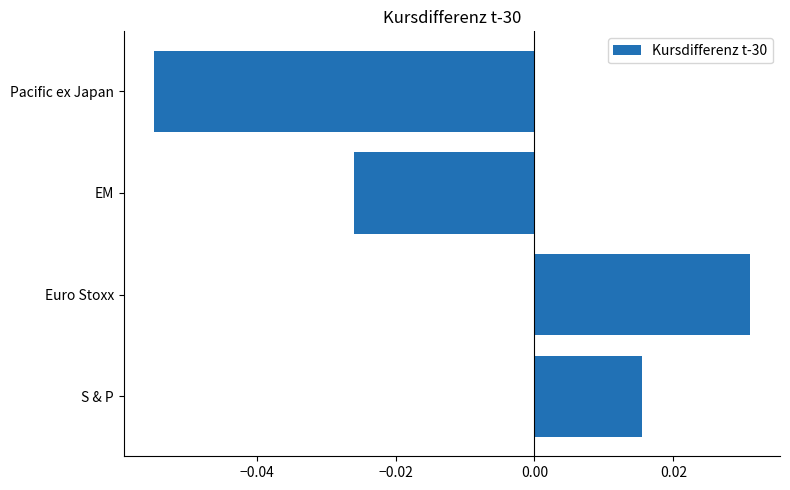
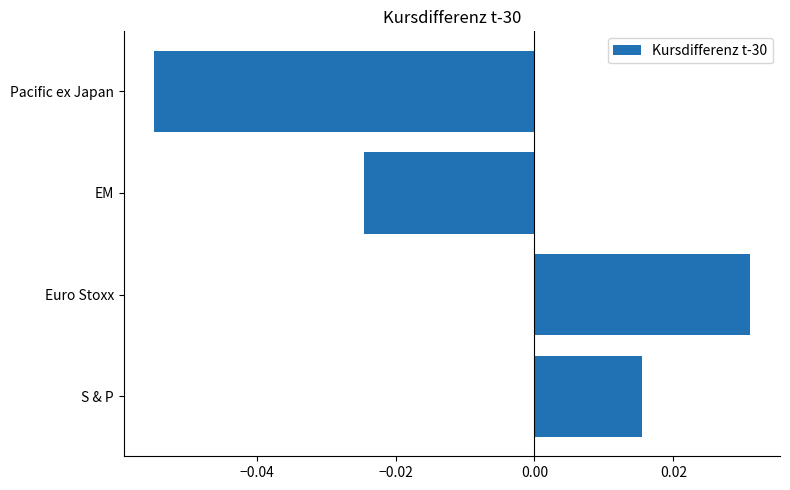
EM: -0.026 -> -0.025
